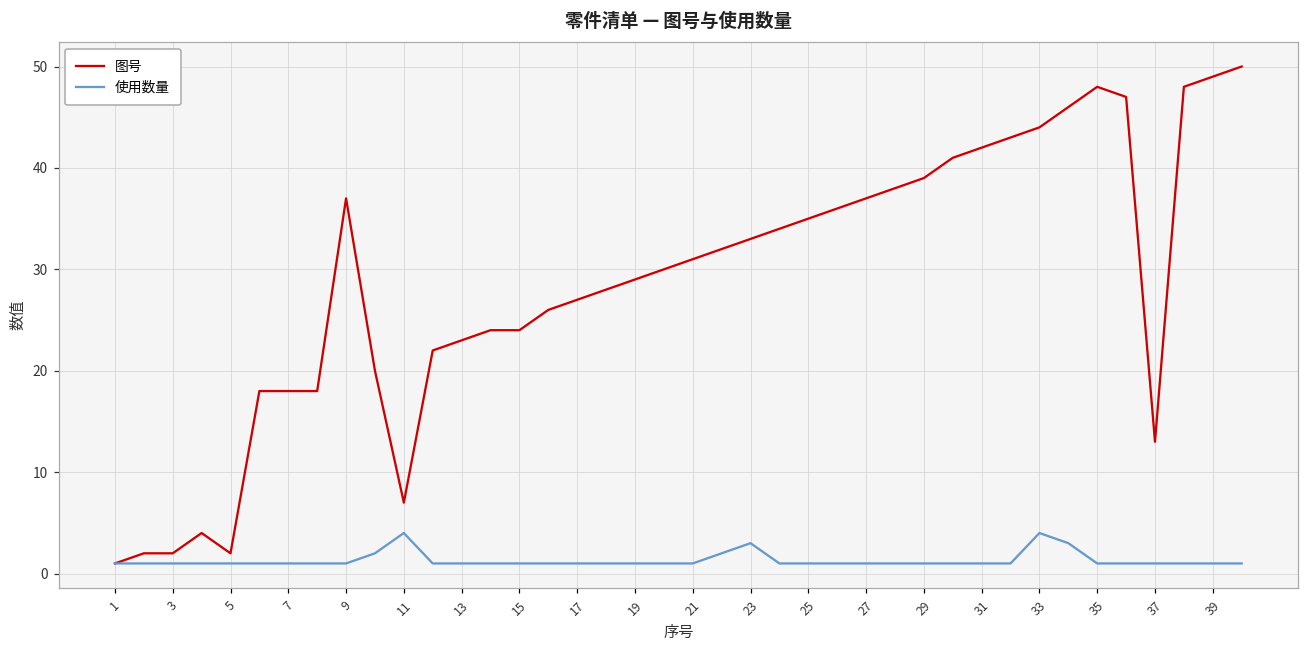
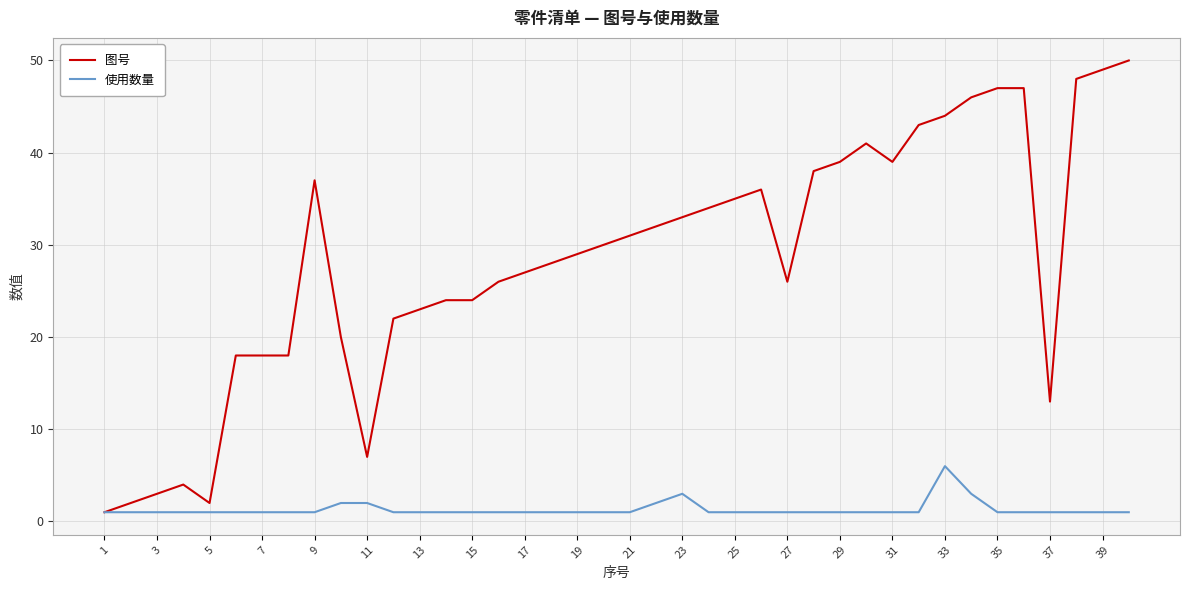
图号, 3: 2 -> 3
使用数量, 11: 4 -> 2
图号, 27: 37 -> 26
图号, 31: 42 -> 39
使用数量, 33: 4 -> 6
图号, 35: 48 -> 47
